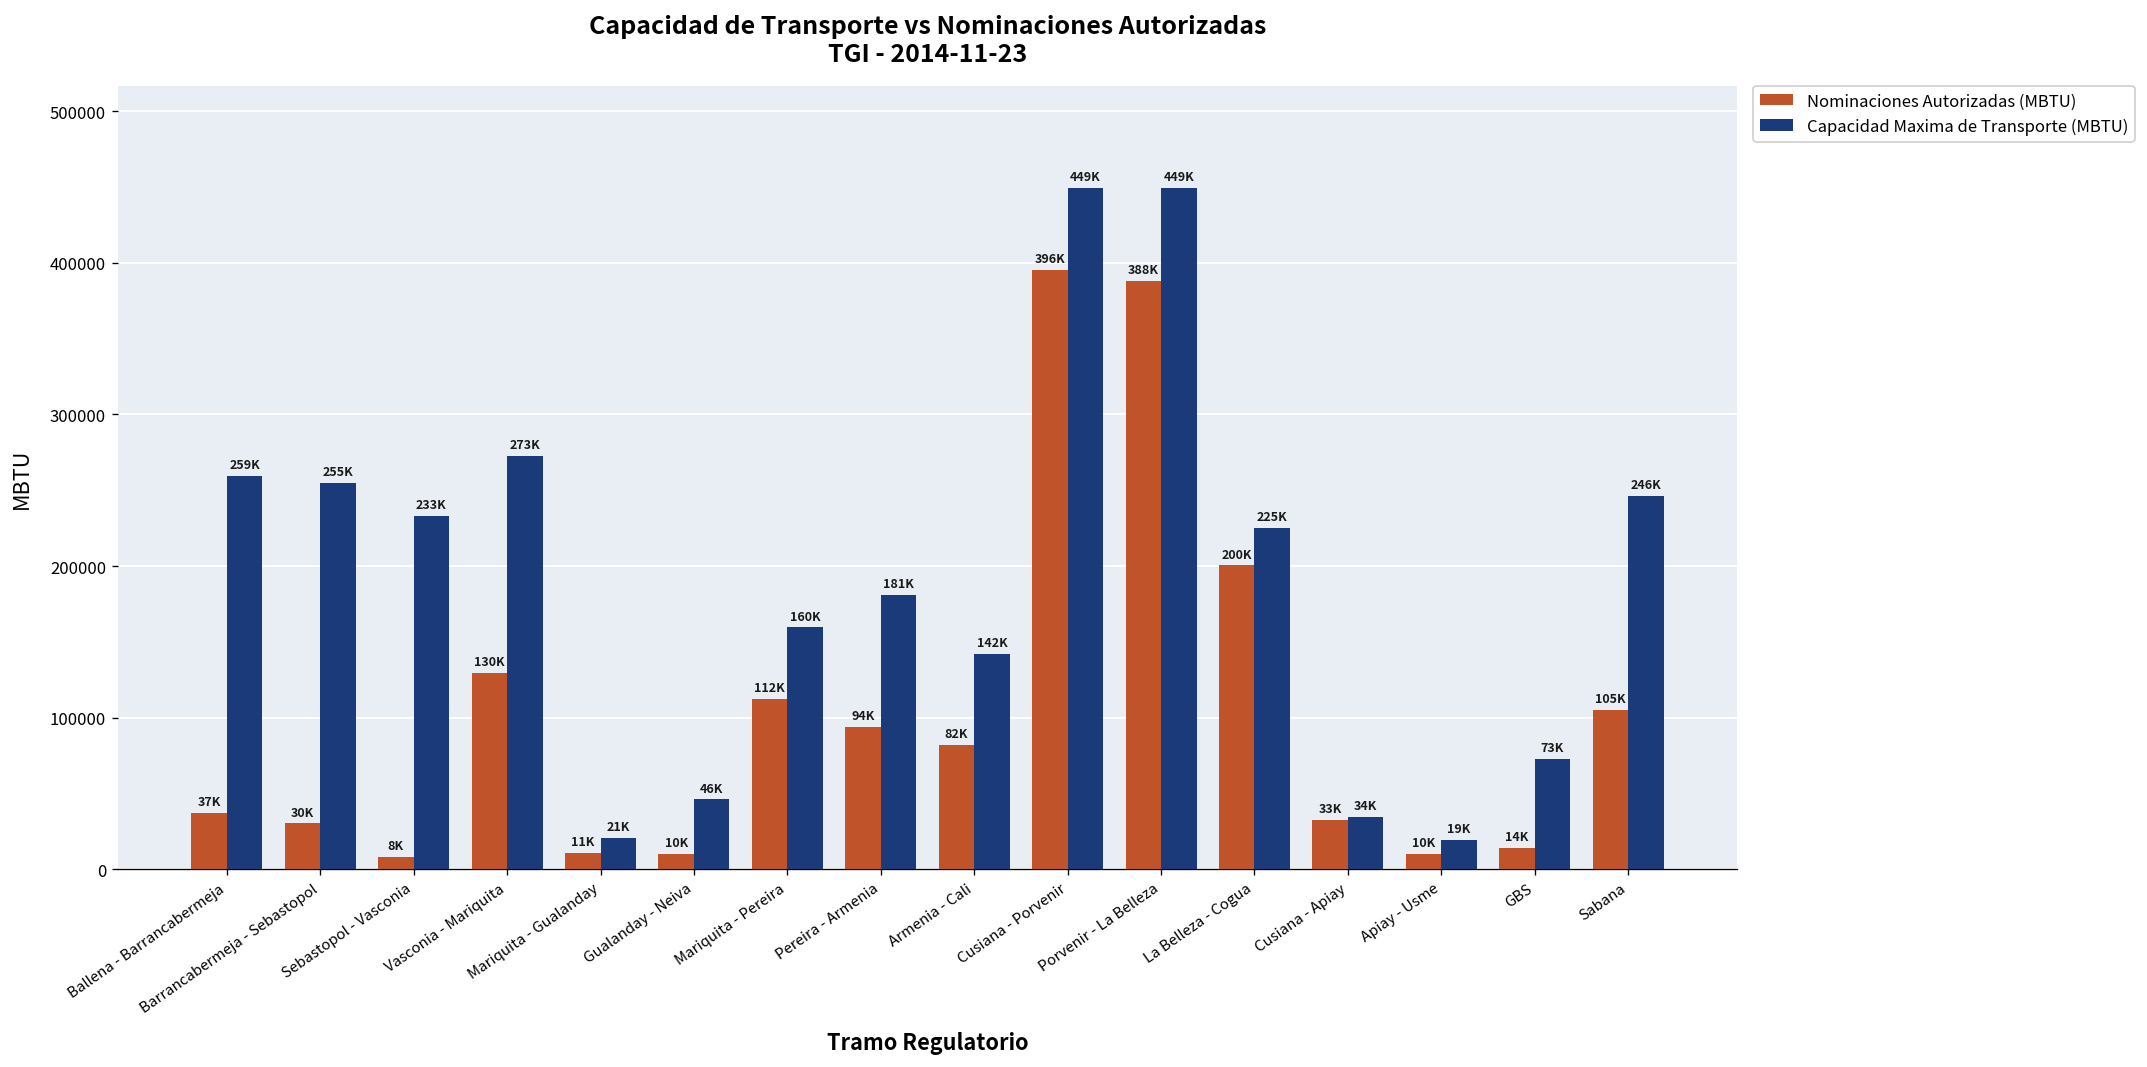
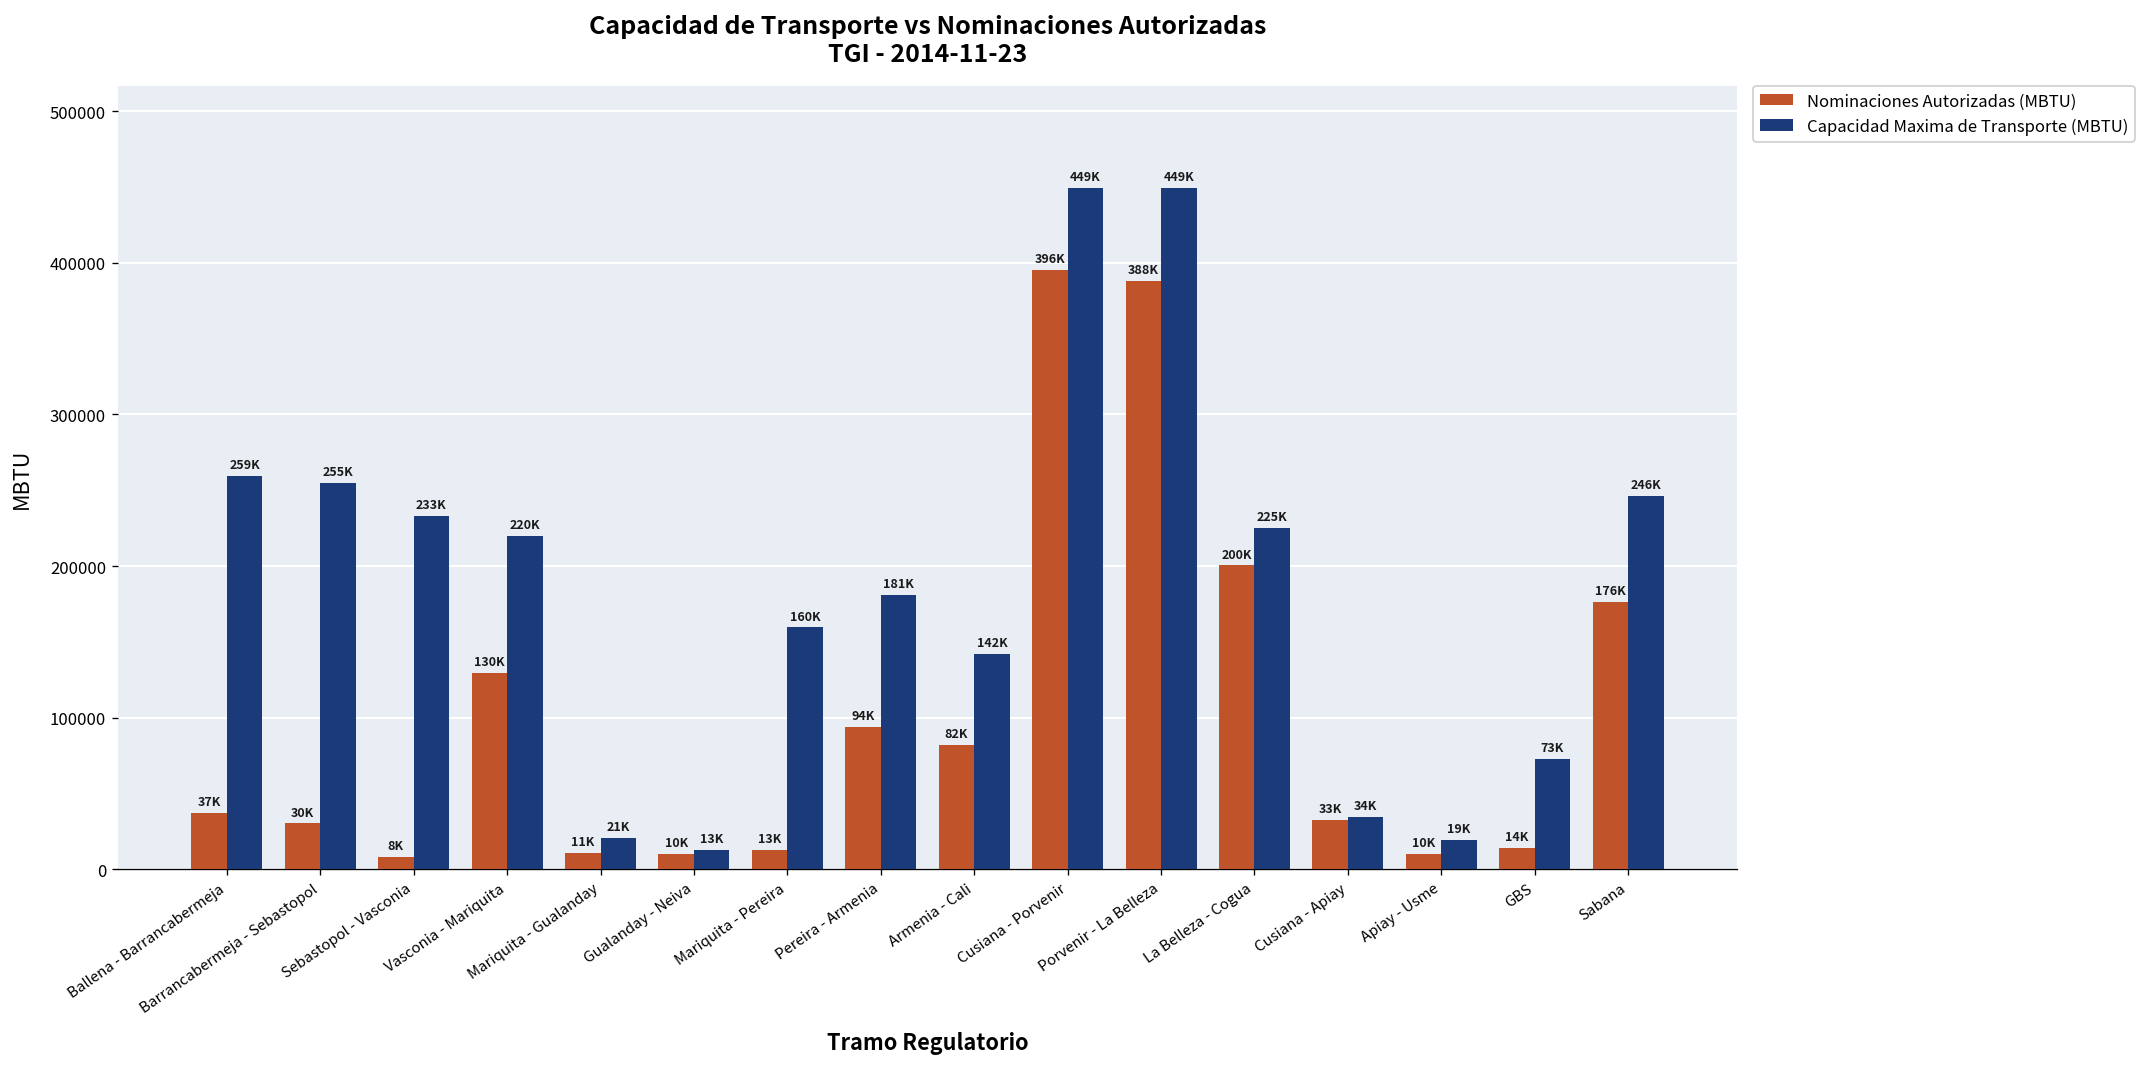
Capacidad Maxima de Transporte (MBTU), Vasconia - Mariquita: 273K -> 220K
Capacidad Maxima de Transporte (MBTU), Gualanday - Neiva: 46K -> 13K
Nominaciones Autorizadas (MBTU), Mariquita - Pereira: 112K -> 13K
Nominaciones Autorizadas (MBTU), Sabana: 105K -> 176K
